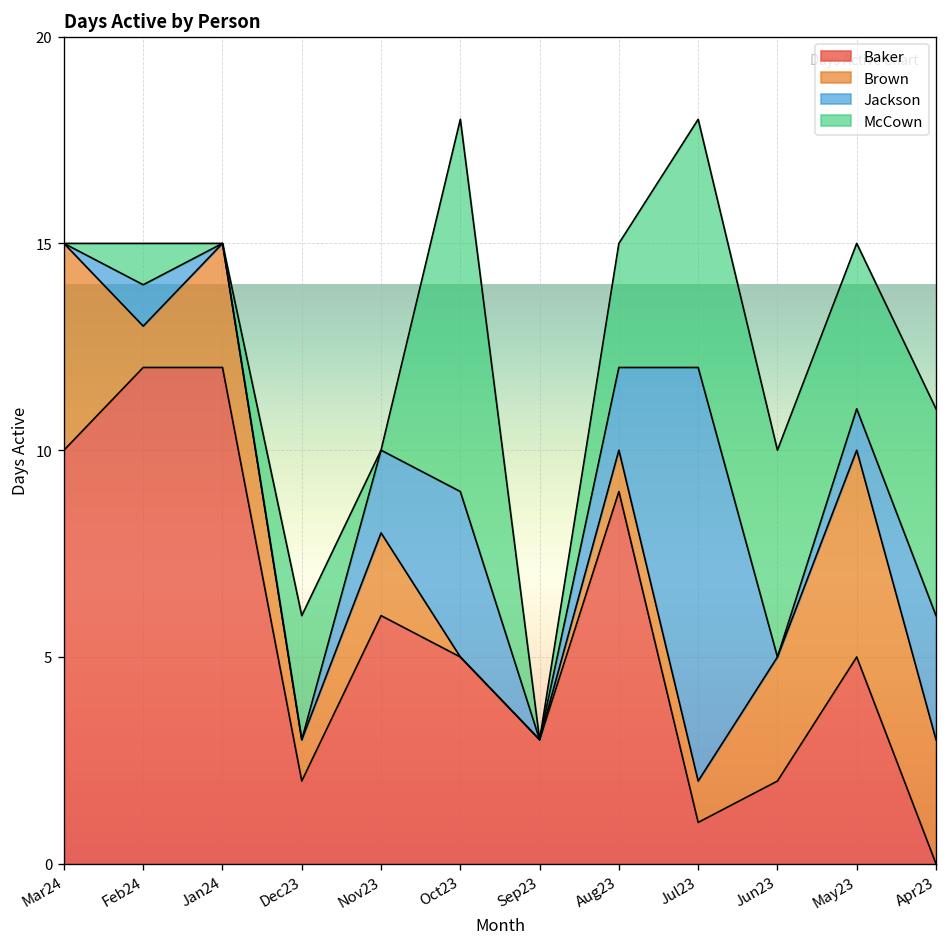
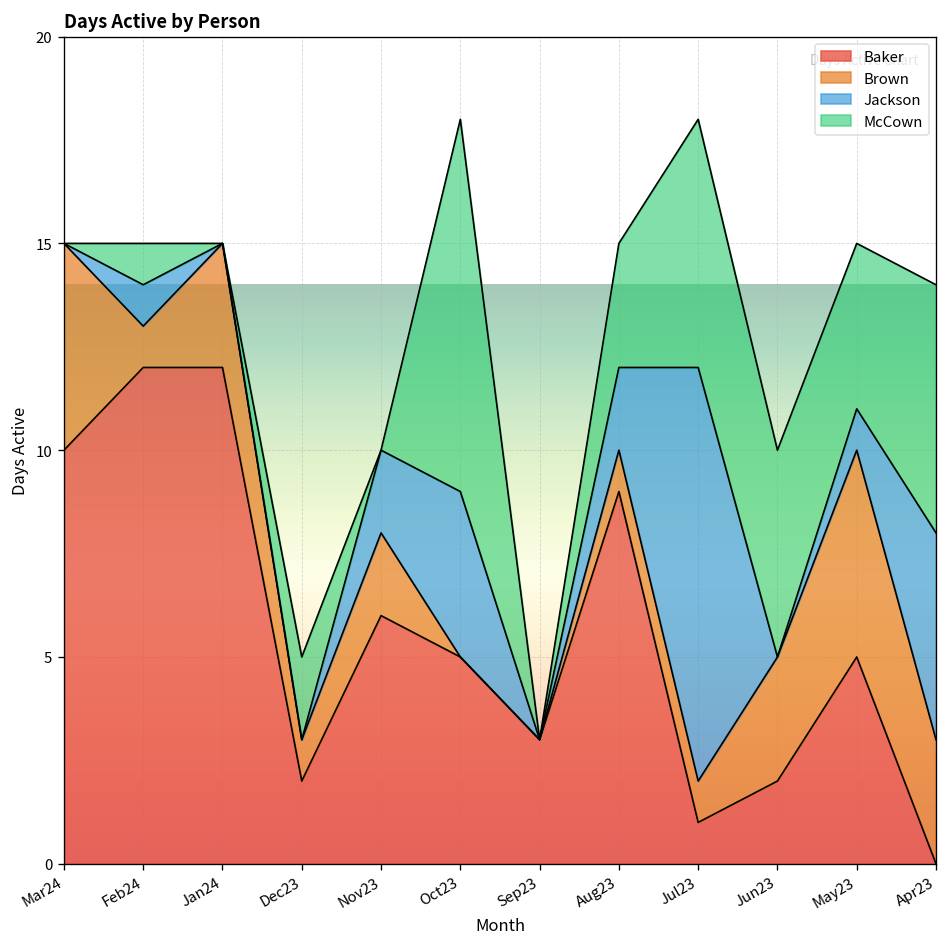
McCown, Dec23: 3 -> 2
Jackson, Apr23: 3 -> 5
McCown, Apr23: 5 -> 6
